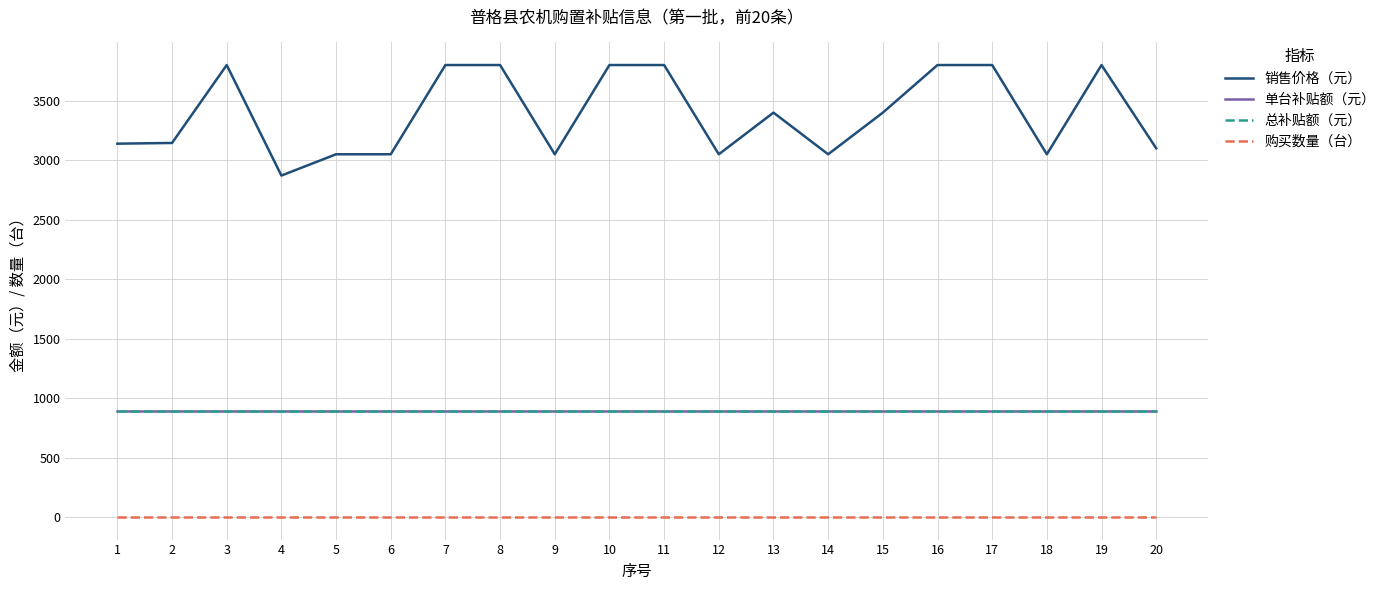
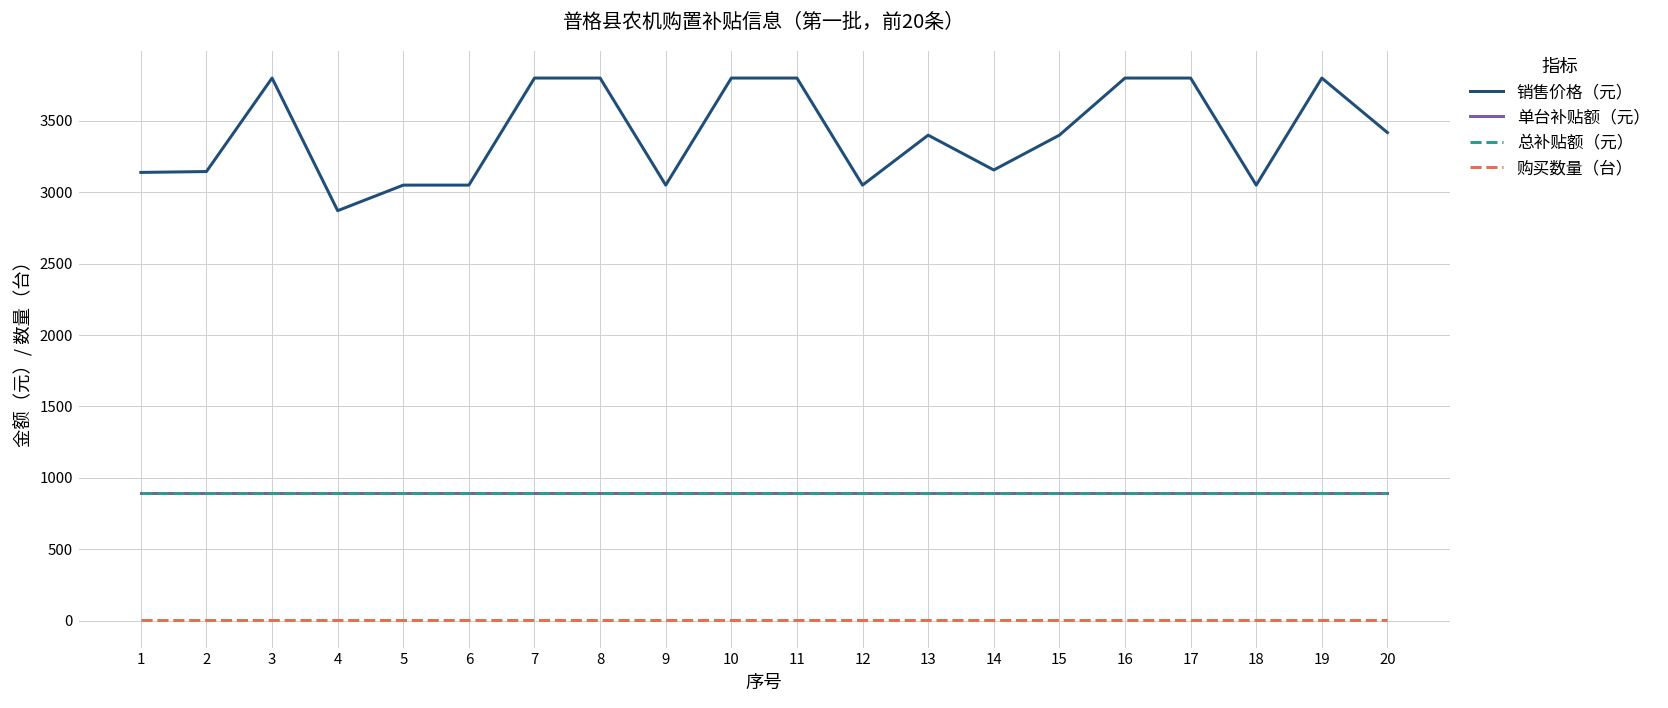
销售价格（元）, 14: 3050 -> 3160
销售价格（元）, 20: 3100 -> 3420
